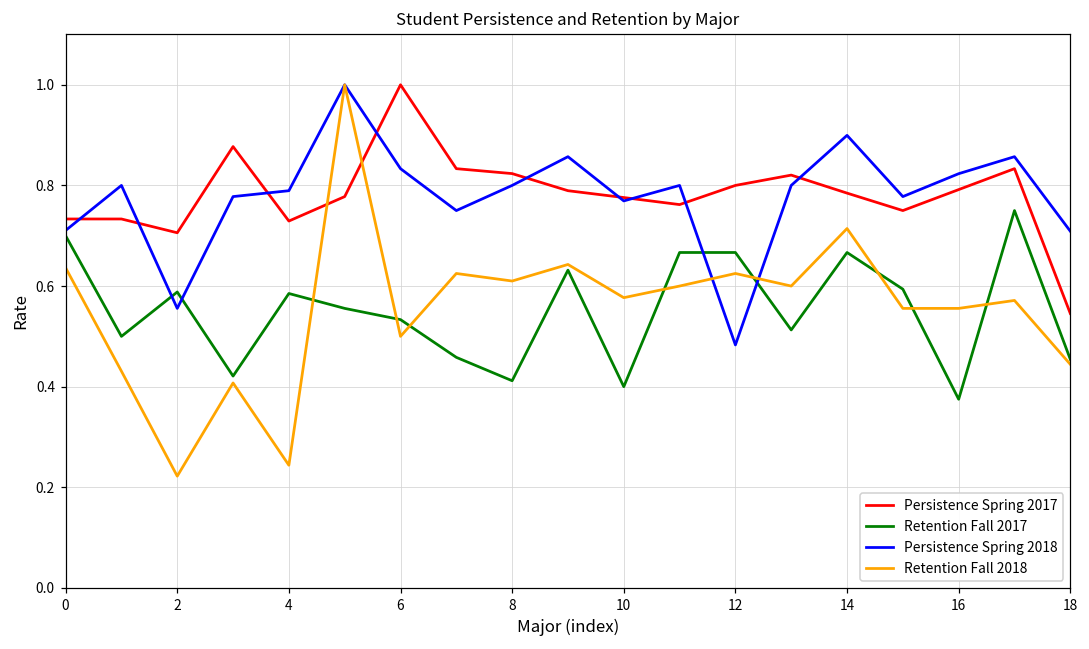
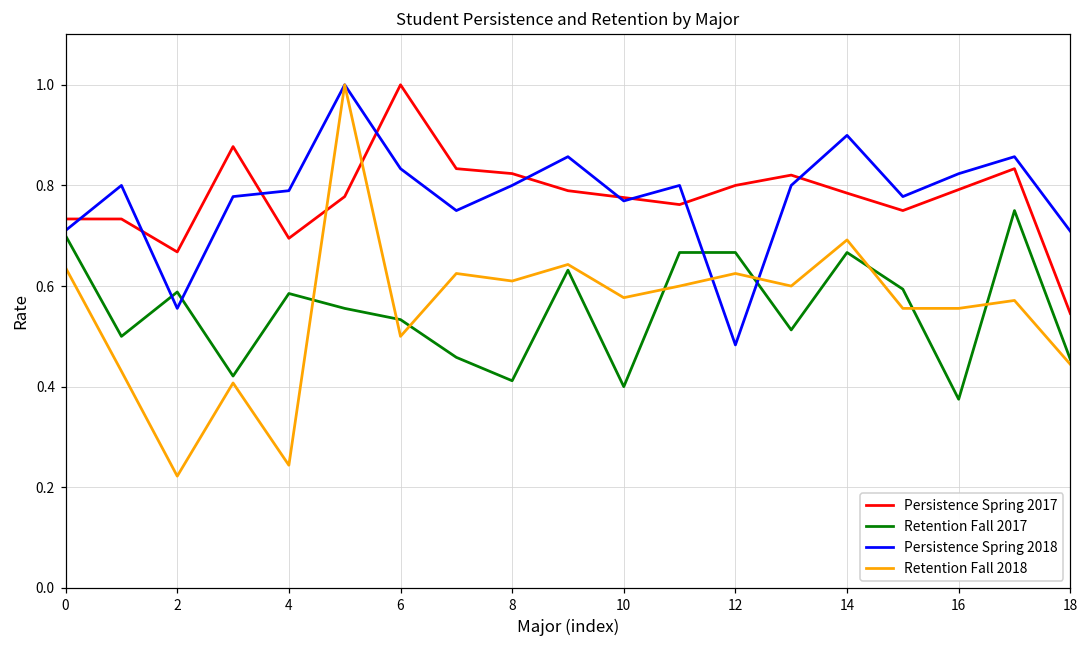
Persistence Spring 2017, 2: 0.71 -> 0.67
Persistence Spring 2017, 4: 0.73 -> 0.69
Retention Fall 2018, 14: 0.71 -> 0.69
